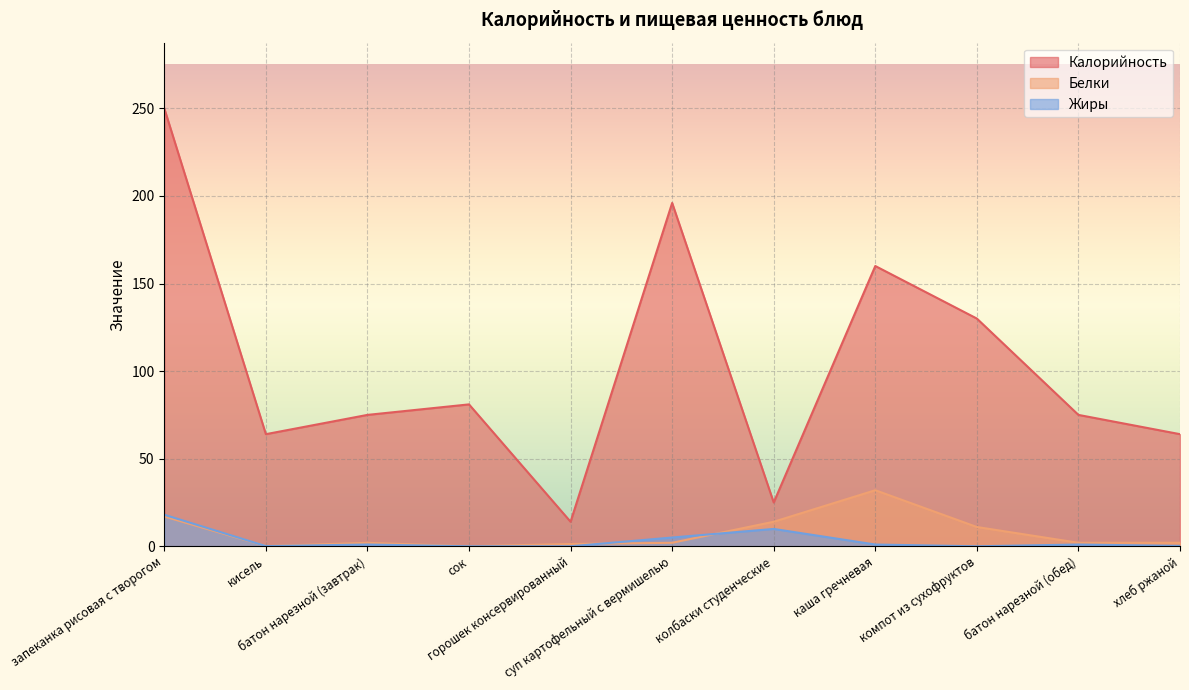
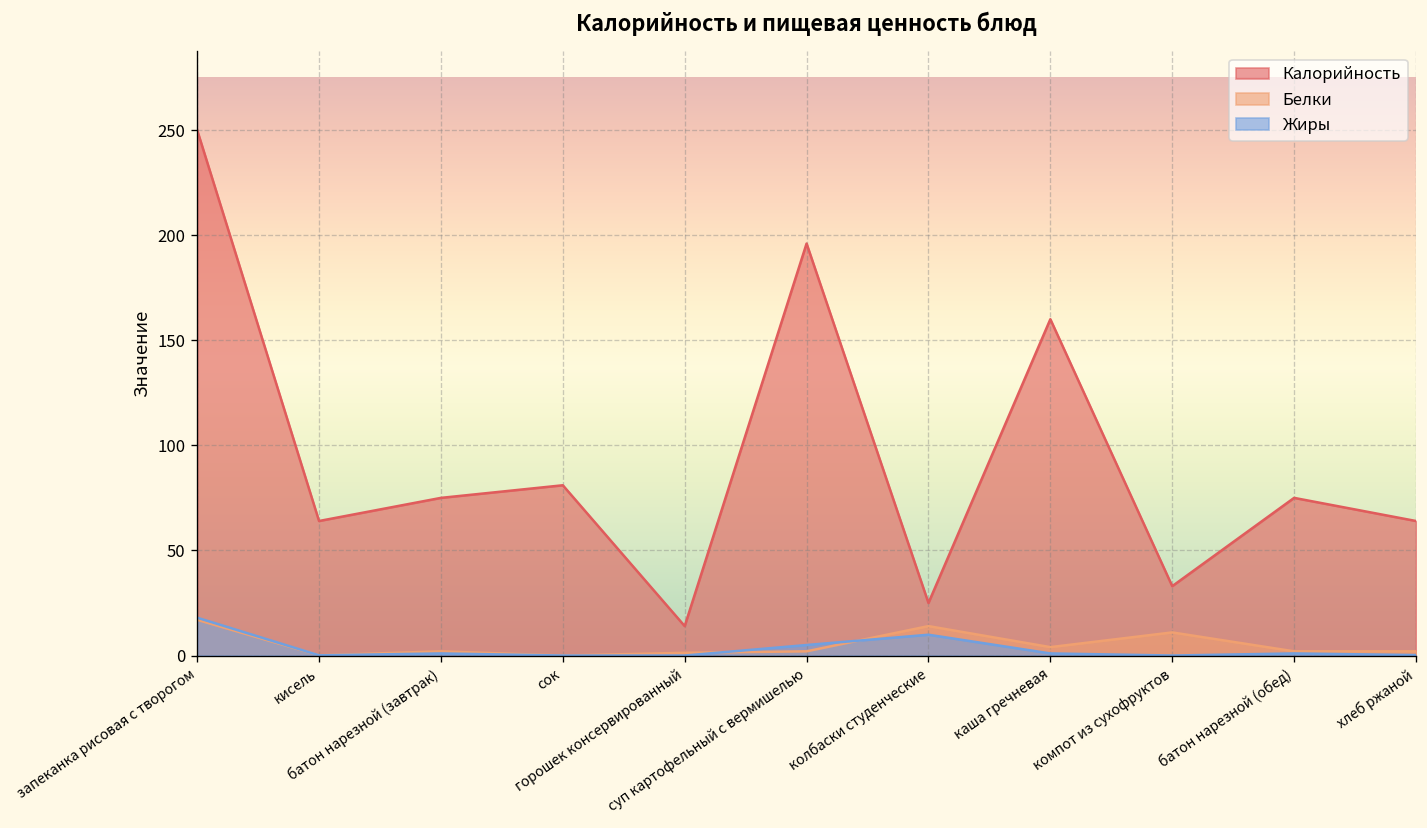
Белки, каша гречневая: 32 -> 4
Калорийность, компот из сухофруктов: 130 -> 33
